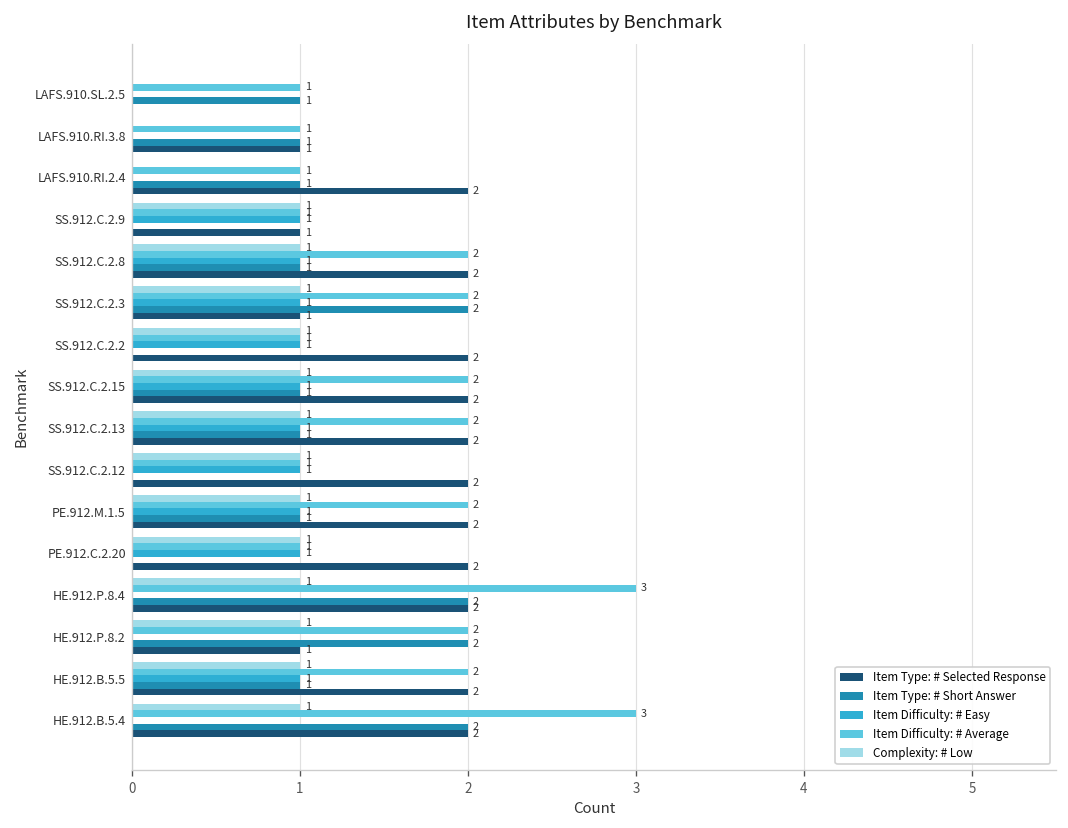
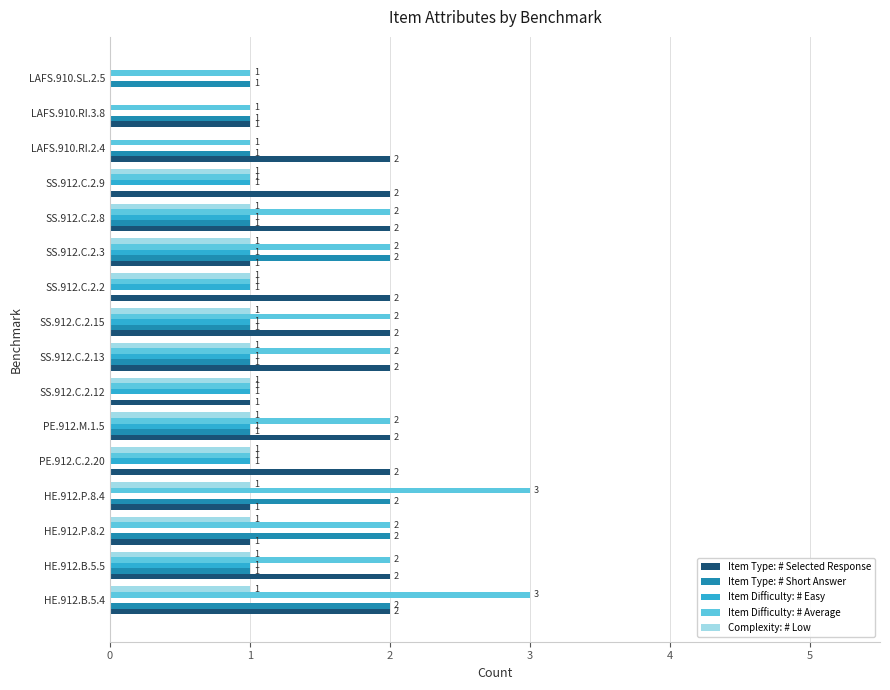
Item Type: # Selected Response, SS.912.C.2.9: 1 -> 2
Item Type: # Selected Response, SS.912.C.2.12: 2 -> 1
Item Type: # Selected Response, HE.912.P.8.4: 2 -> 1
